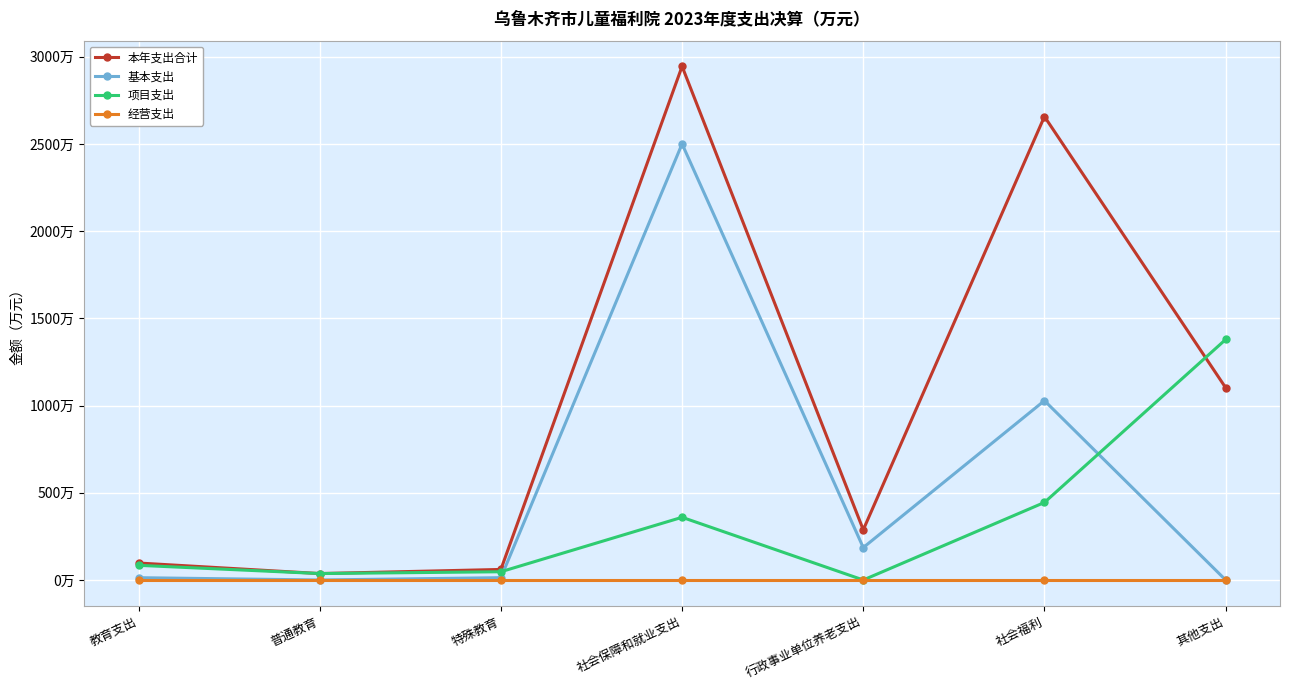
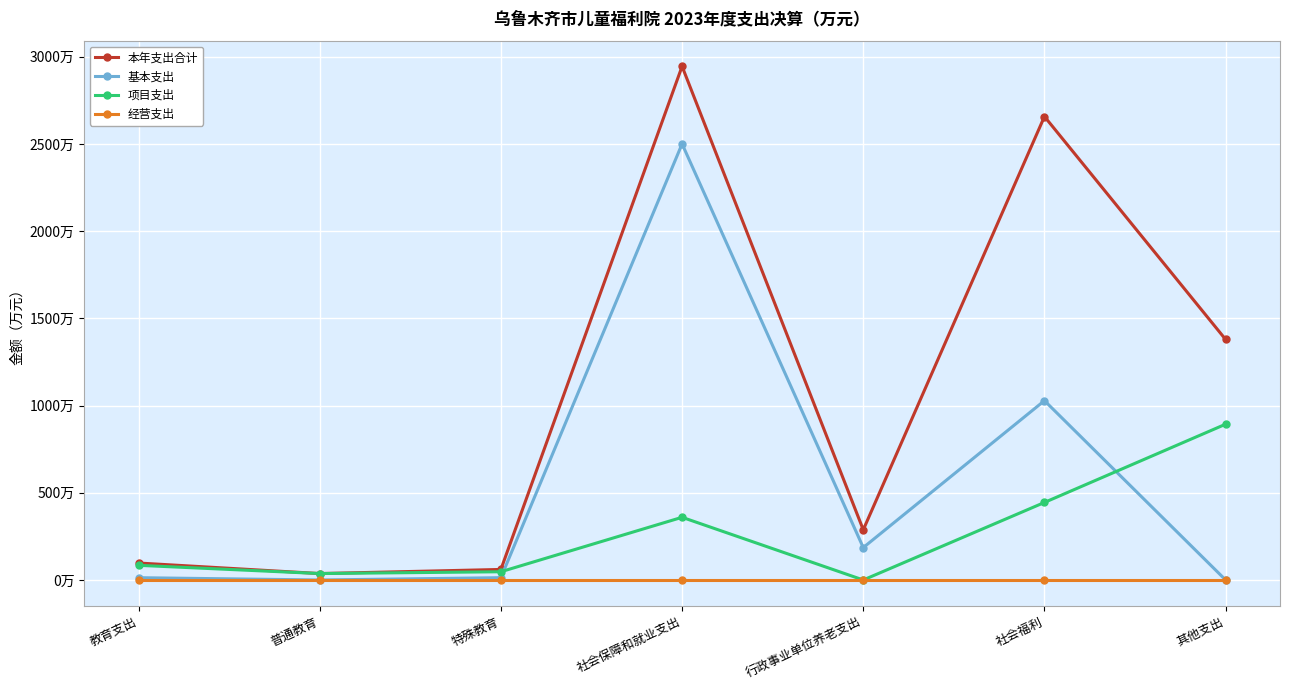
本年支出合计, 其他支出: 1100万 -> 1380万
项目支出, 其他支出: 1380万 -> 890万
